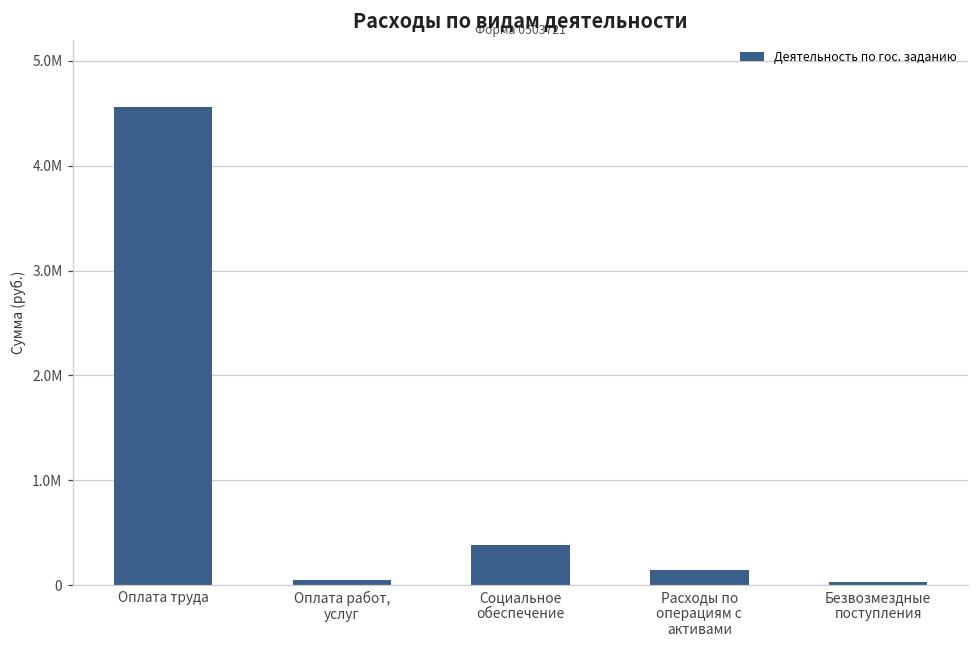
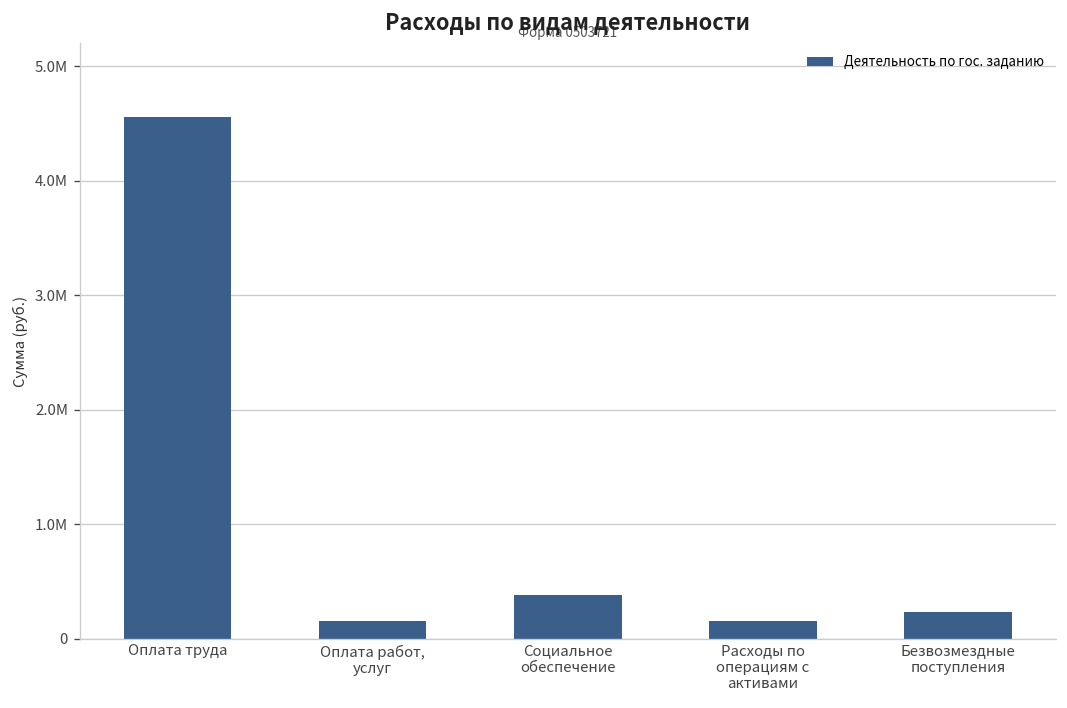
Оплата работ, услуг: 0 -> 200000
Безвозмездные поступления: 0 -> 200000
